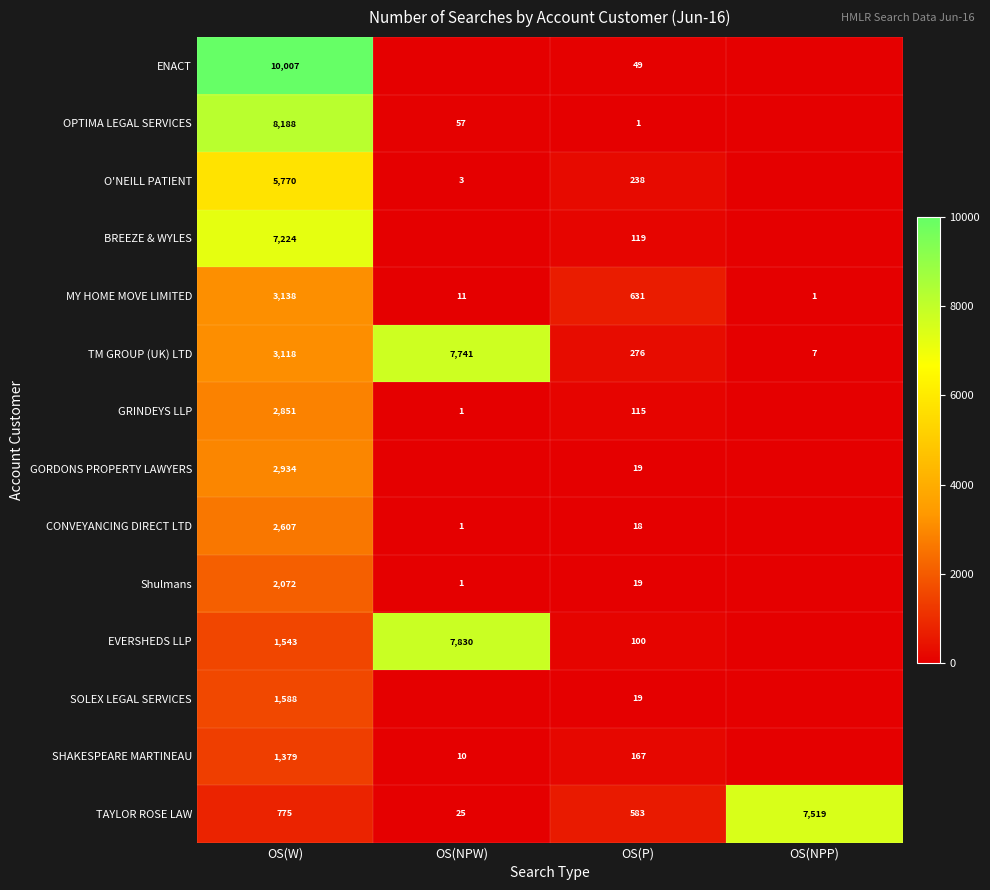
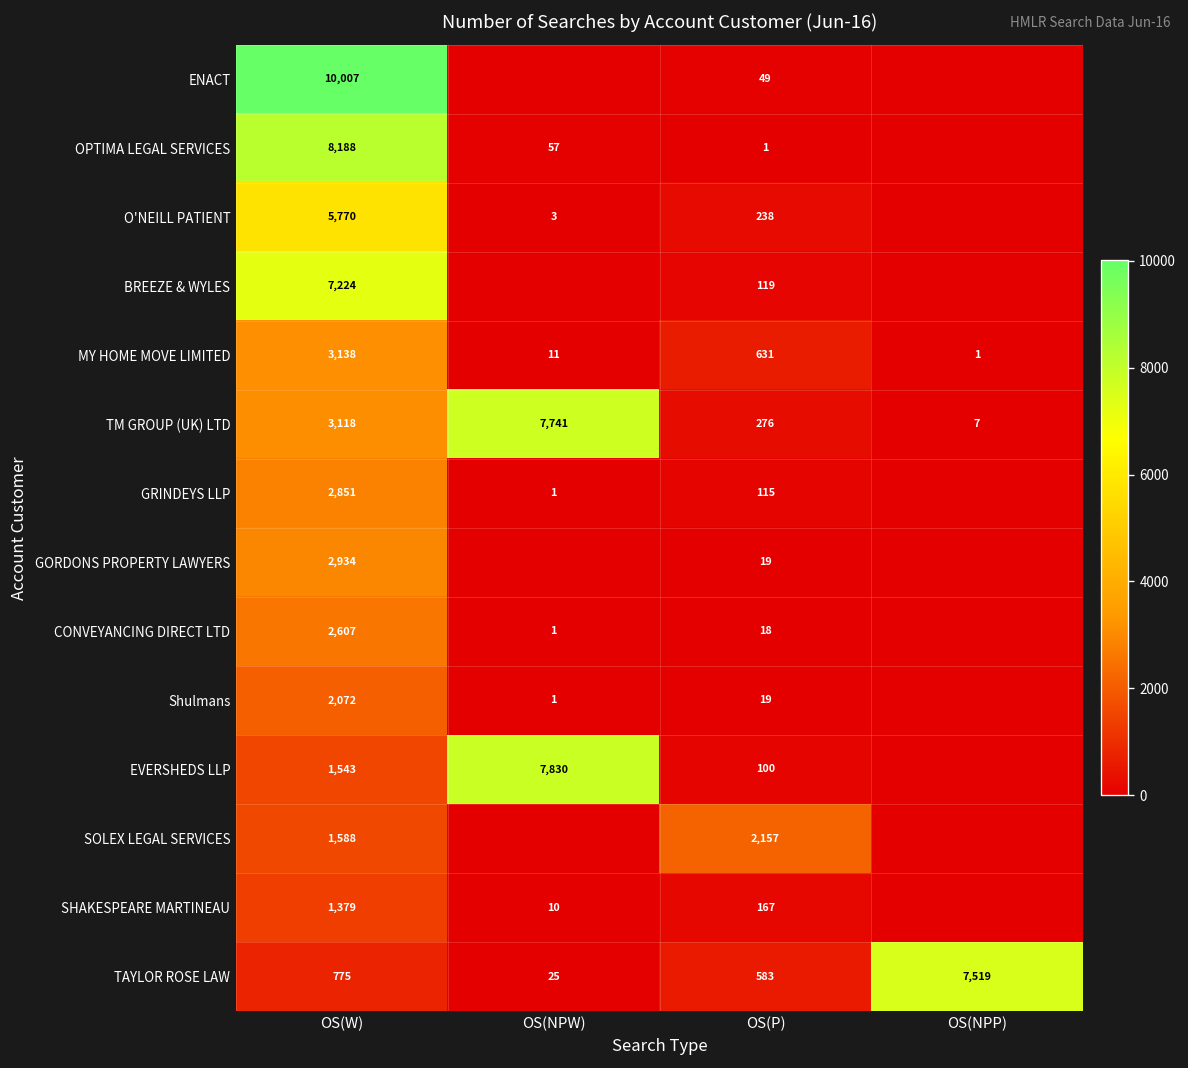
SOLEX LEGAL SERVICES, OS(P): 19 -> 2,157
